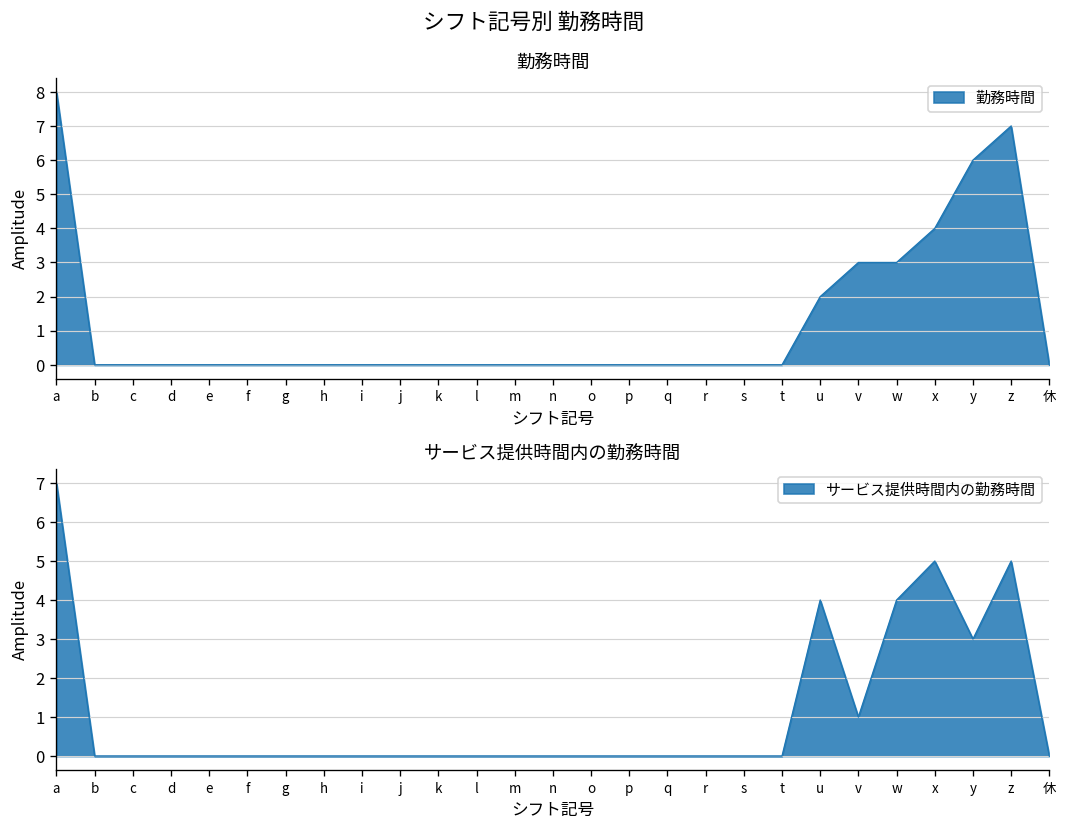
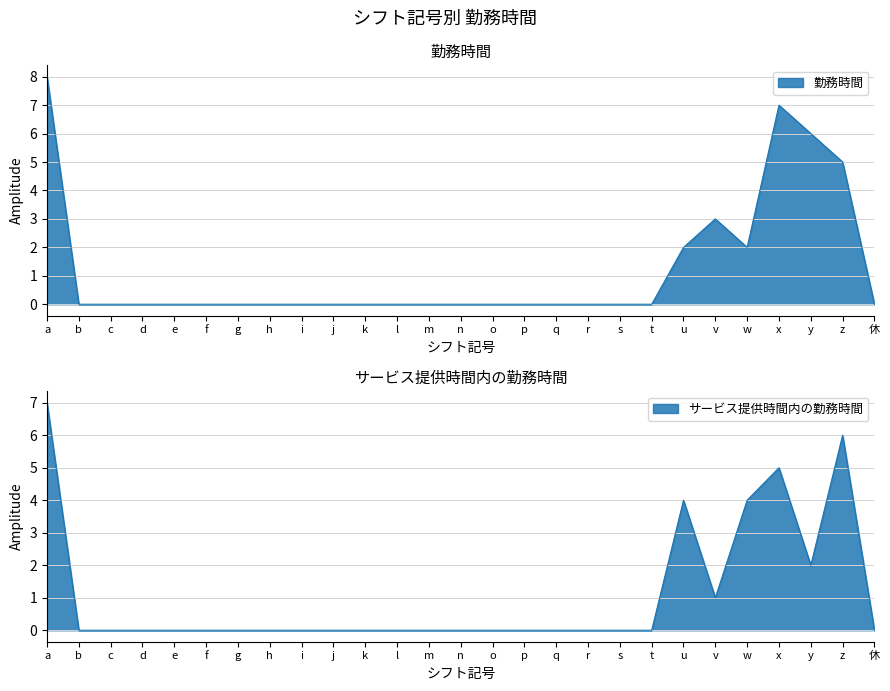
勤務時間, w: 3 -> 2
勤務時間, x: 4 -> 7
勤務時間, z: 7 -> 5
サービス提供時間内の勤務時間, y: 3 -> 2
サービス提供時間内の勤務時間, z: 5 -> 6
